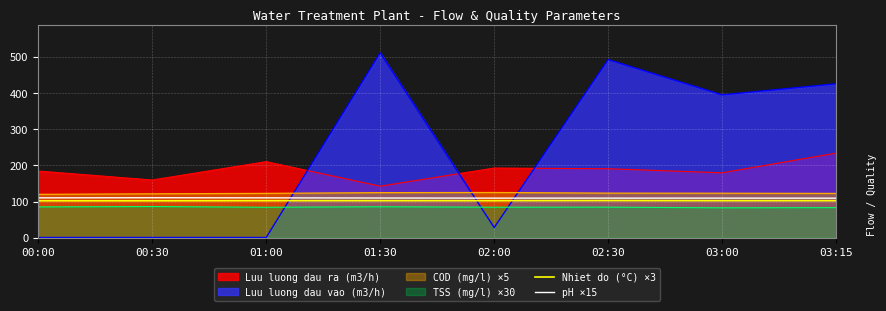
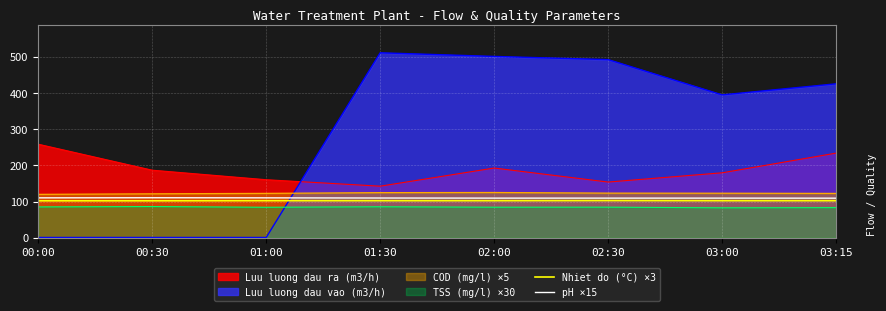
Luu luong dau ra (m3/h), 00:00: 180 -> 260
Luu luong dau ra (m3/h), 00:30: 160 -> 190
Luu luong dau ra (m3/h), 01:00: 210 -> 160
Luu luong dau vao (m3/h), 02:00: 30 -> 500
Luu luong dau ra (m3/h), 02:30: 190 -> 150
